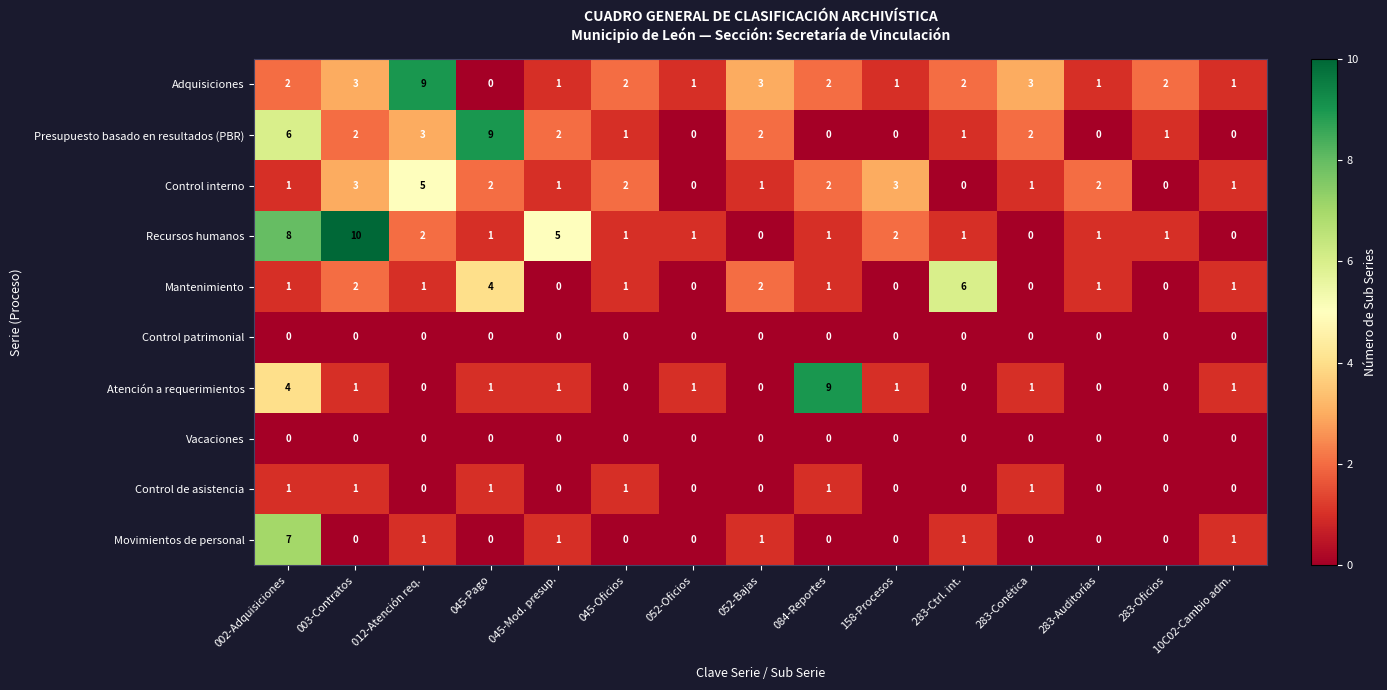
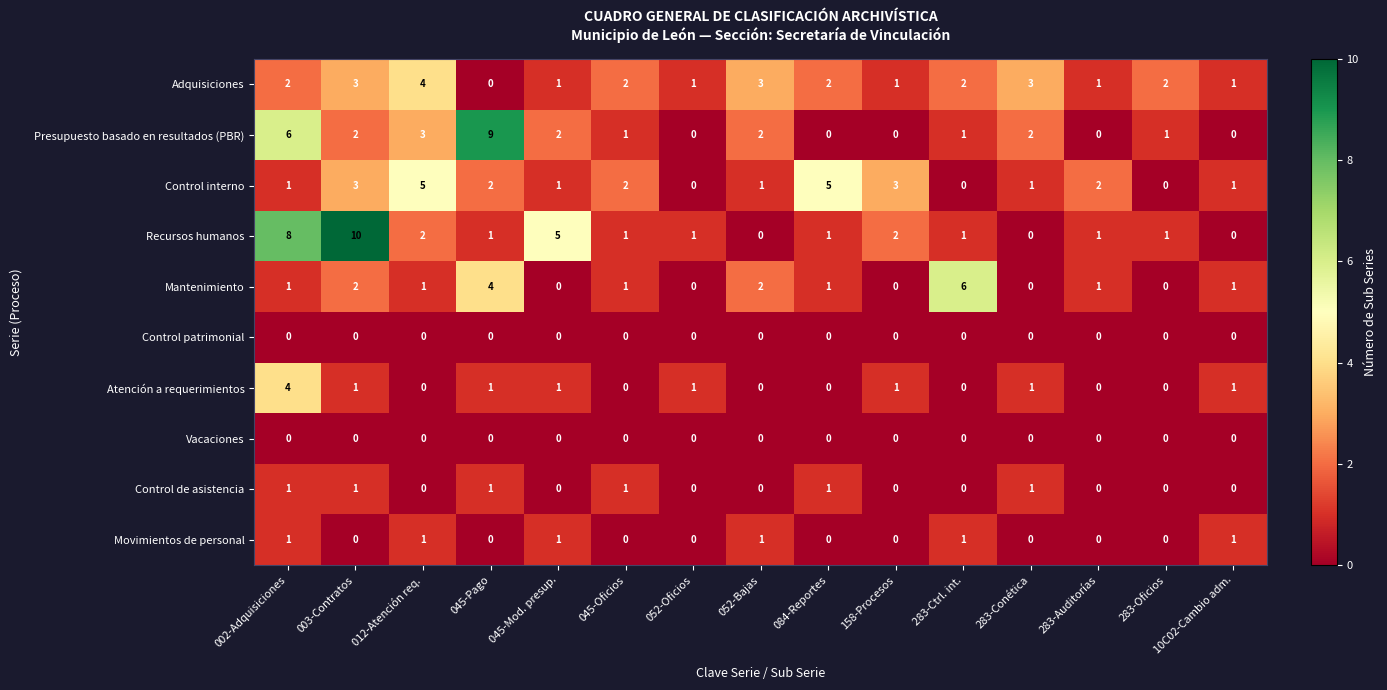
Adquisiciones, 012-Atención req.: 9 -> 4
Control interno, 084-Reportes: 2 -> 5
Atención a requerimientos, 084-Reportes: 9 -> 0
Movimientos de personal, 002-Adquisiciones: 7 -> 1
